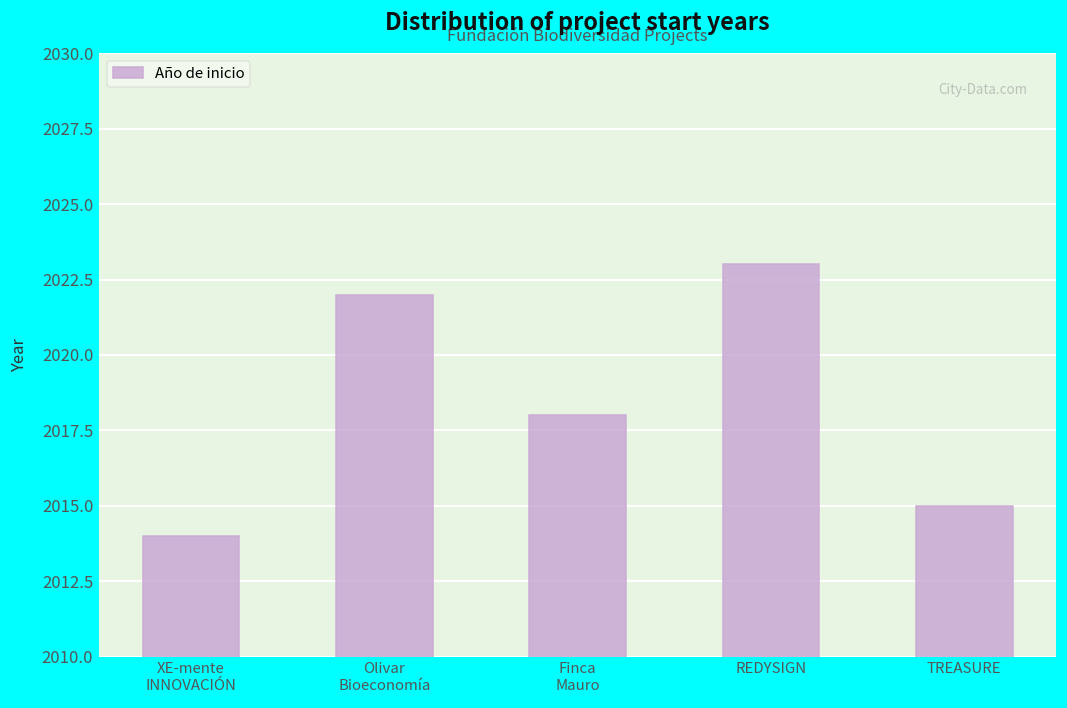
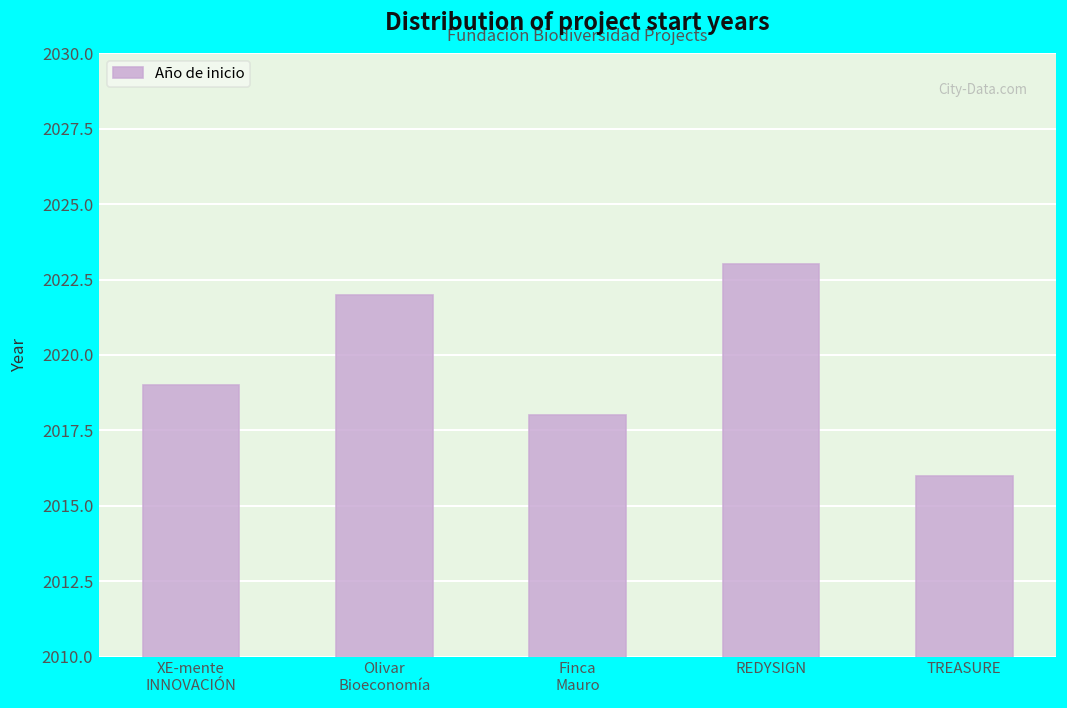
XE-mente INNOVACIÓN: 2014 -> 2019
TREASURE: 2015 -> 2016
